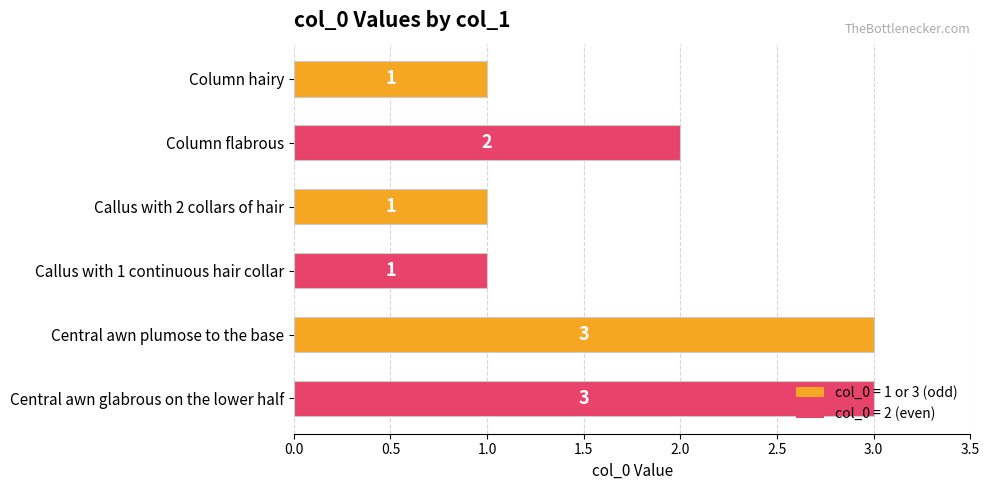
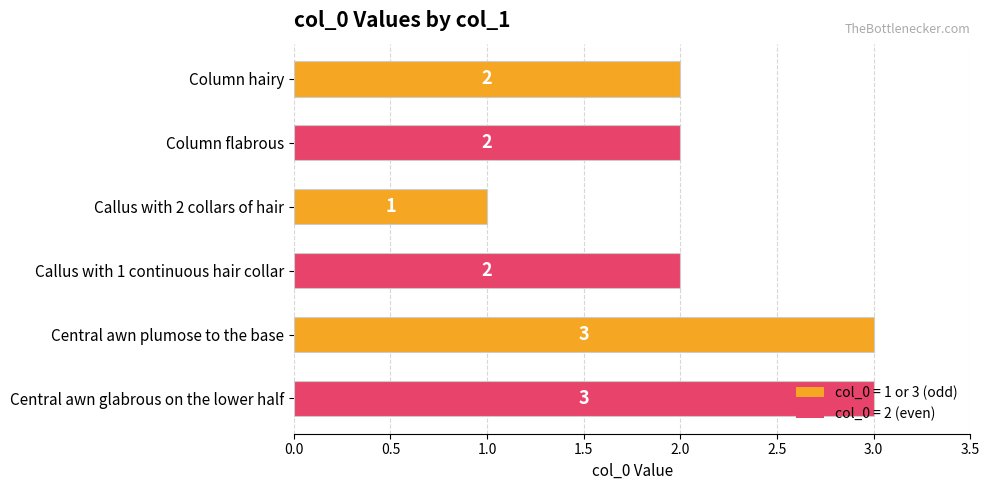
Column hairy: 1 -> 2
Callus with 1 continuous hair collar: 1 -> 2
